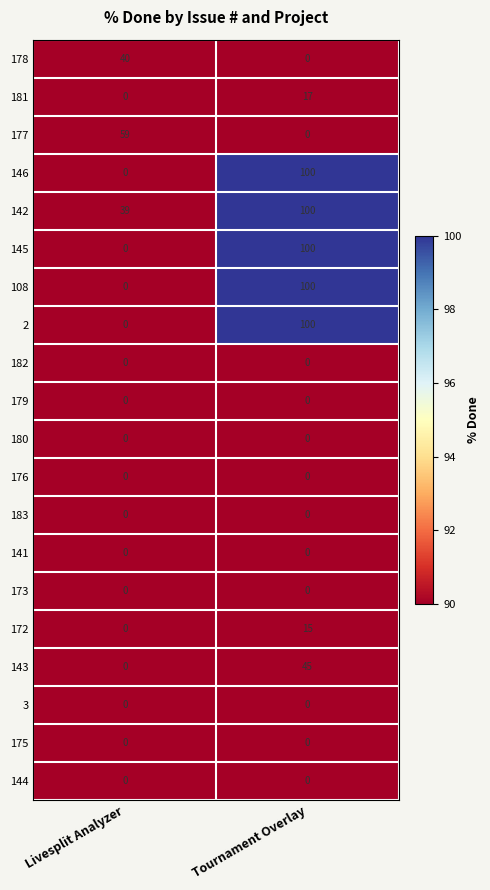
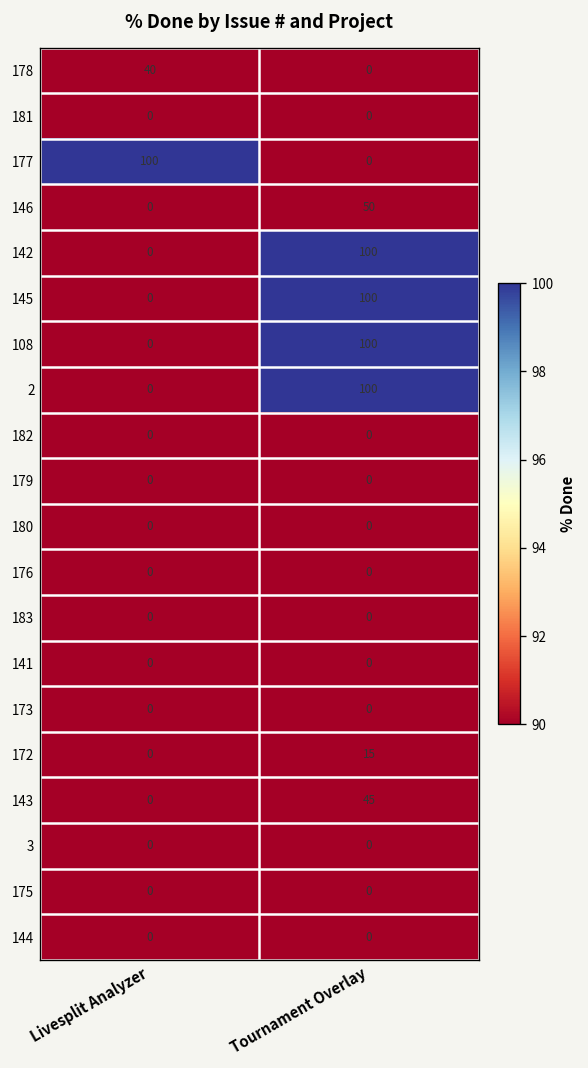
181, Tournament Overlay: 17 -> 0
177, Livesplit Analyzer: 59 -> 100
146, Tournament Overlay: 100 -> 50
142, Livesplit Analyzer: 39 -> 0
